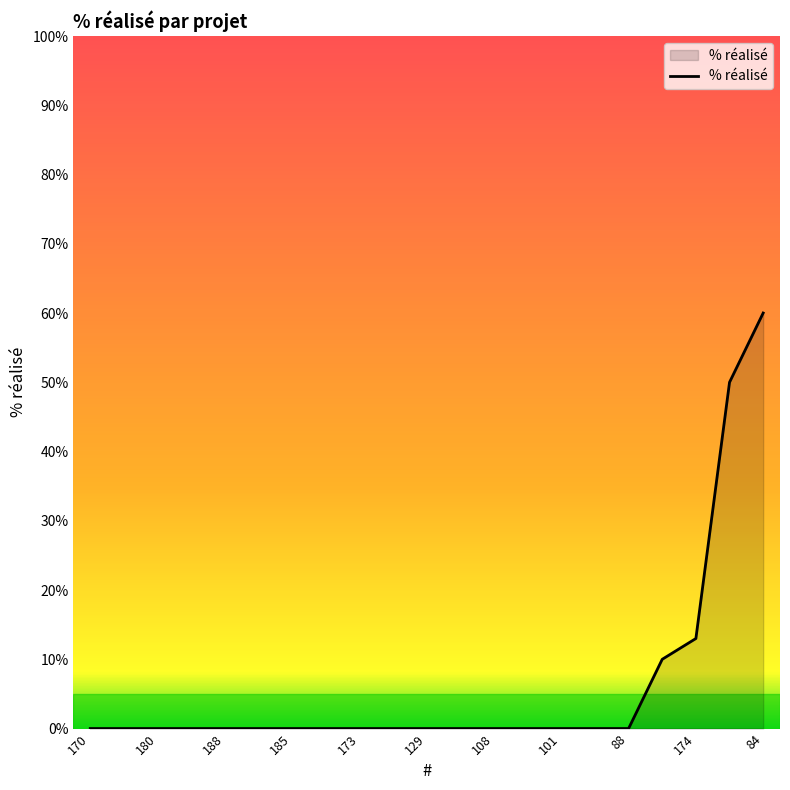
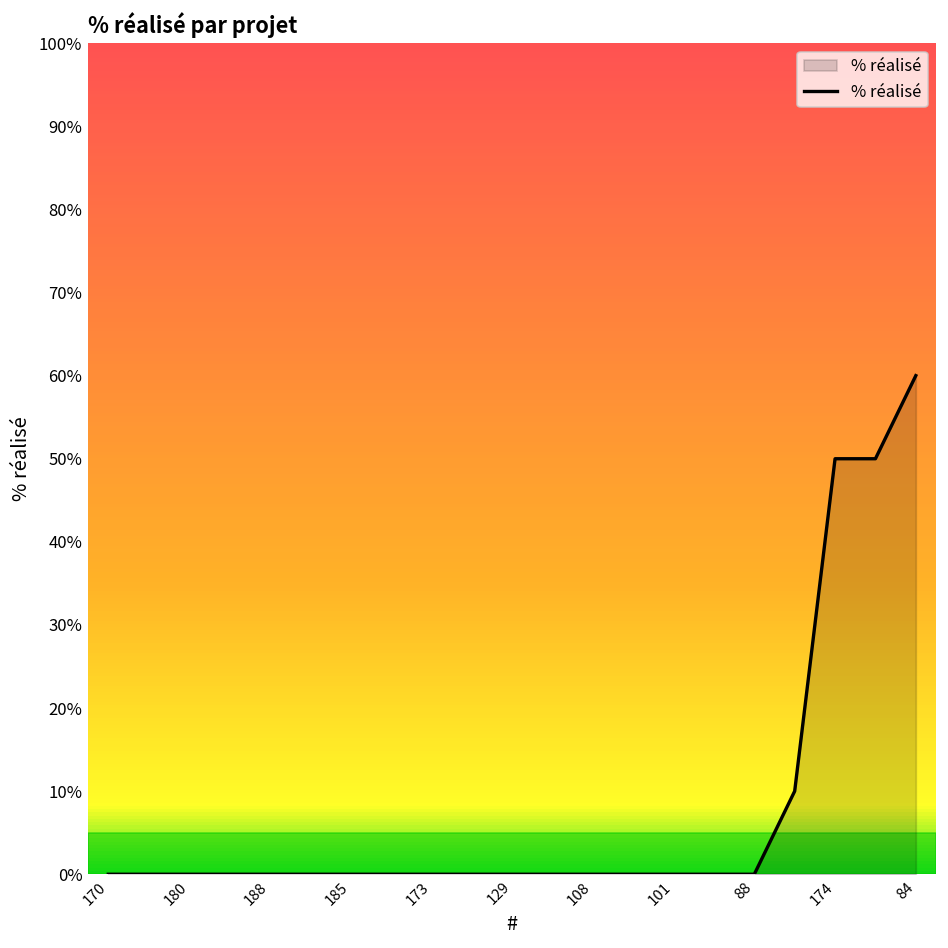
174: 13% -> 50%
